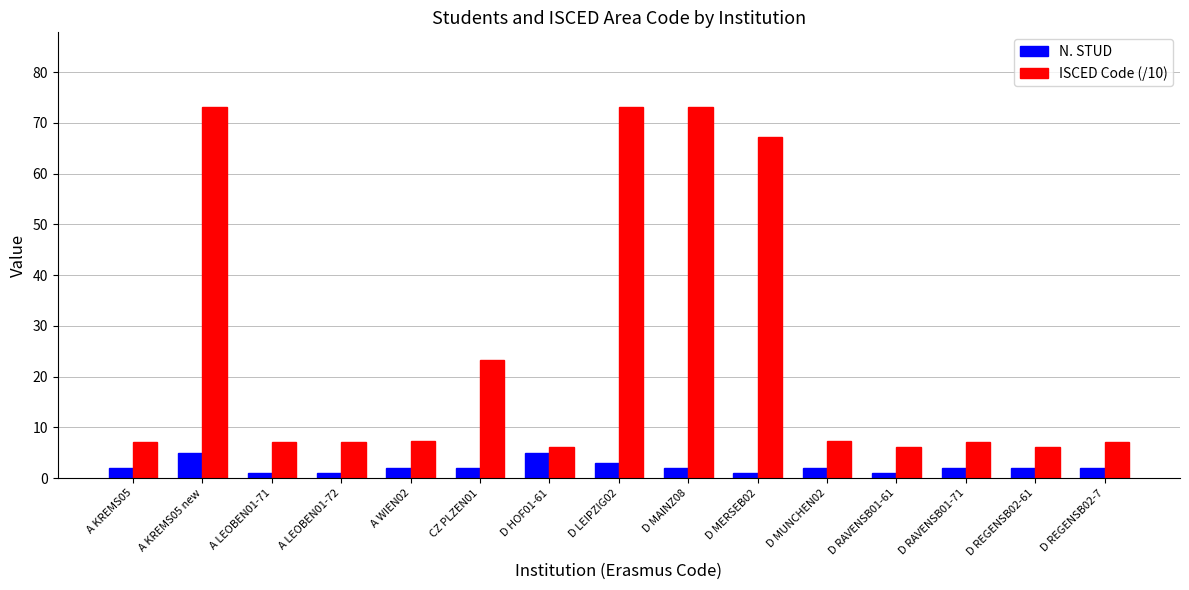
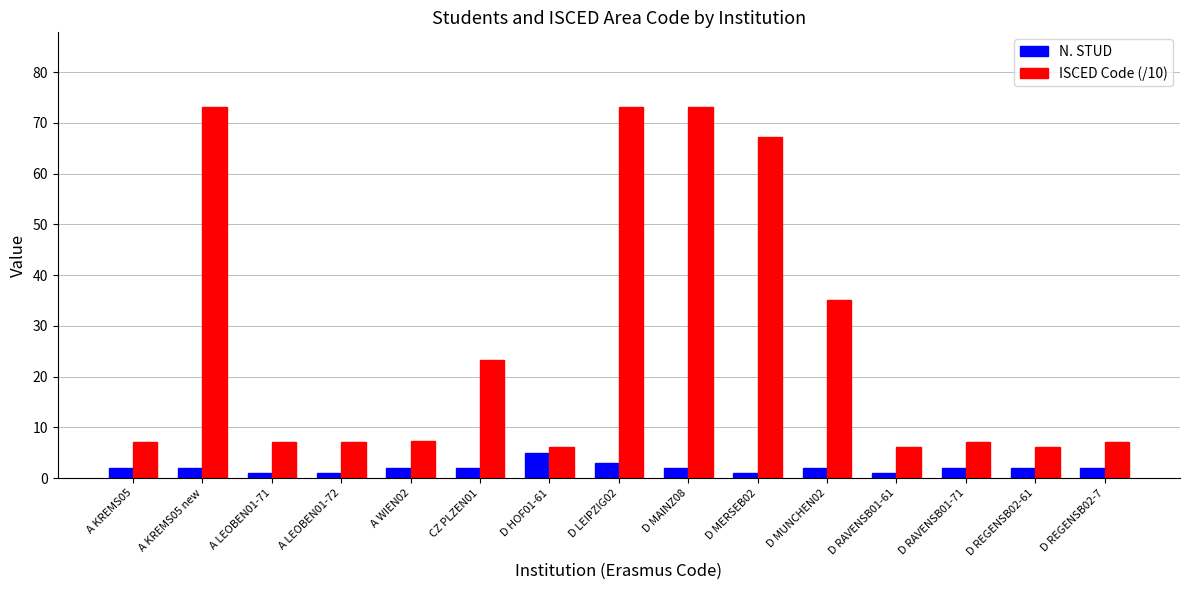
N. STUD, A KREMS05 new: 5 -> 2
ISCED Code (/10), D MUNCHEN02: 7 -> 35
